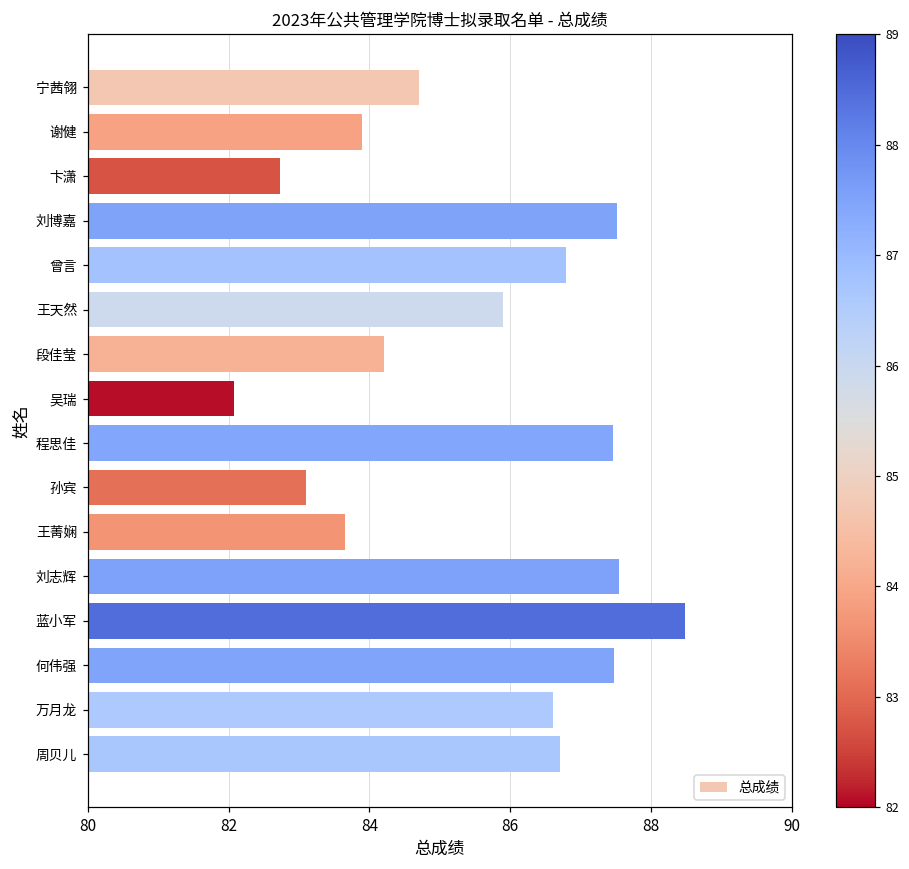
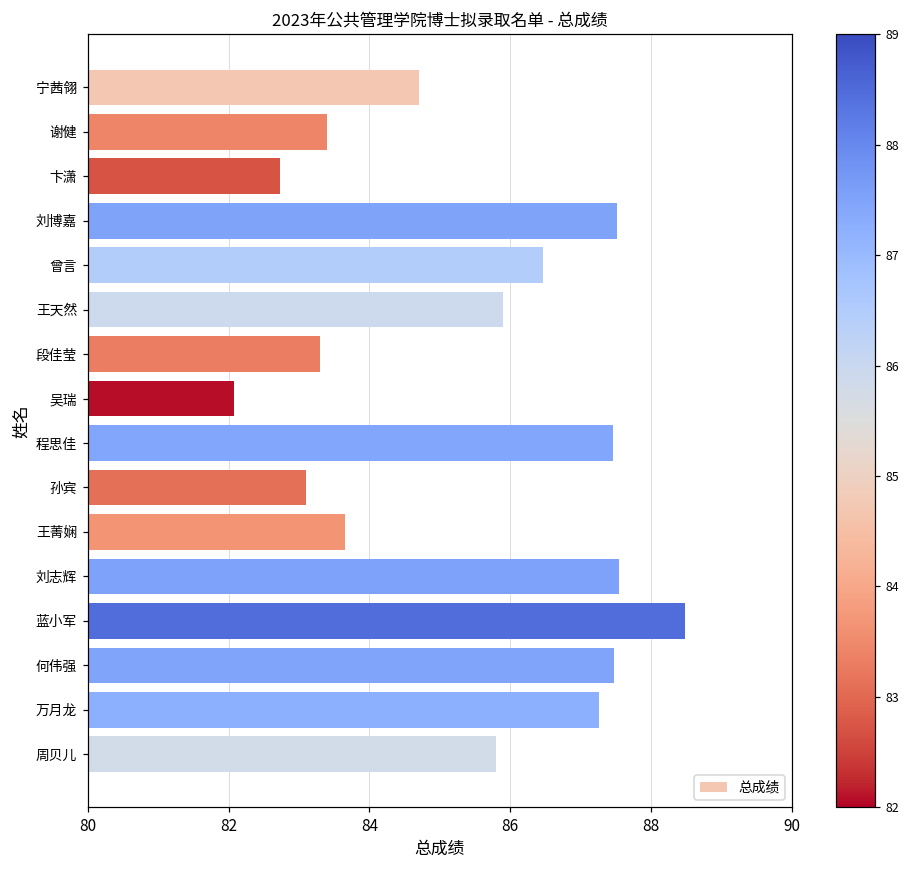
谢健: 83.9 -> 83.4
曾言: 86.8 -> 86.5
段佳莹: 84.2 -> 83.3
万月龙: 86.6 -> 87.3
周贝儿: 86.7 -> 85.8
